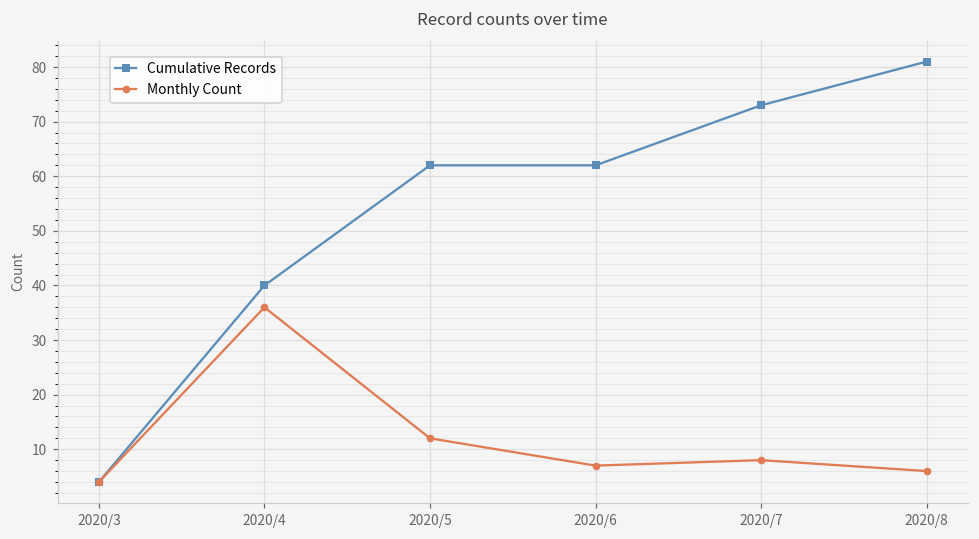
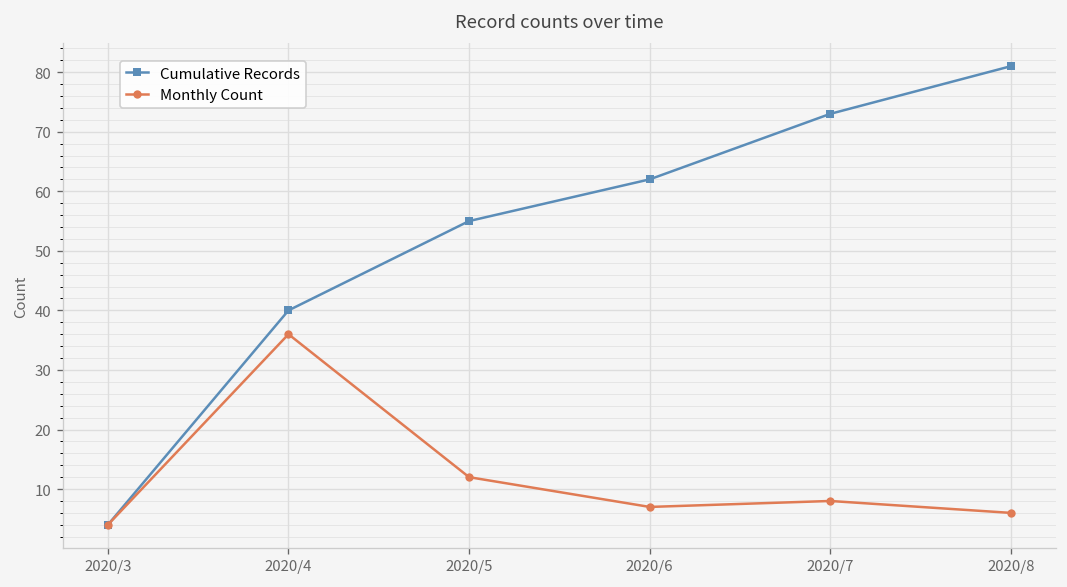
Cumulative Records, 2020/5: 62 -> 55
